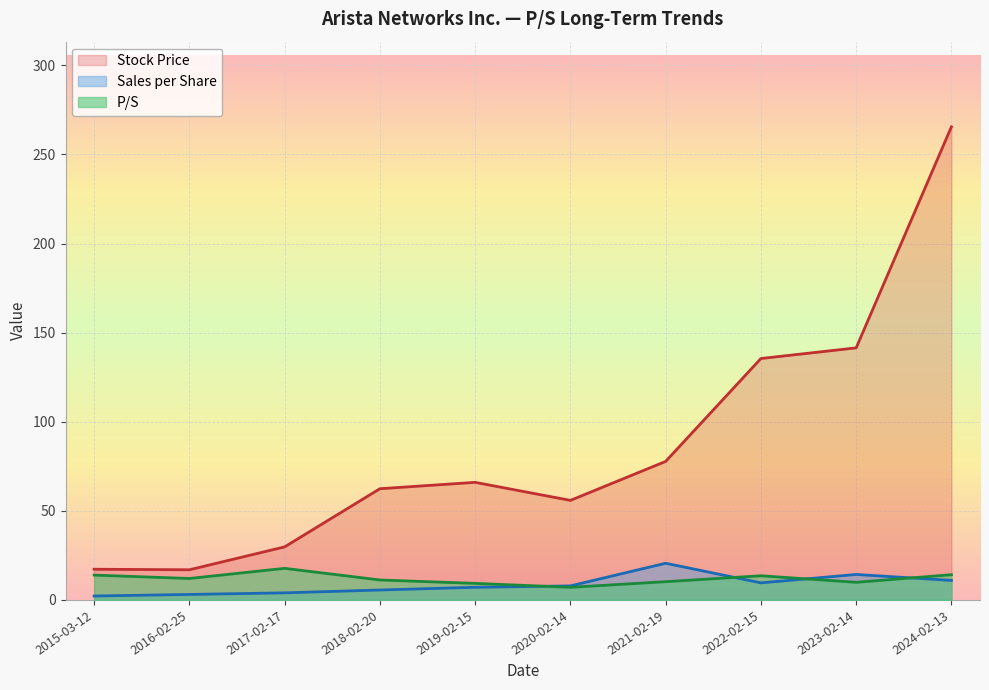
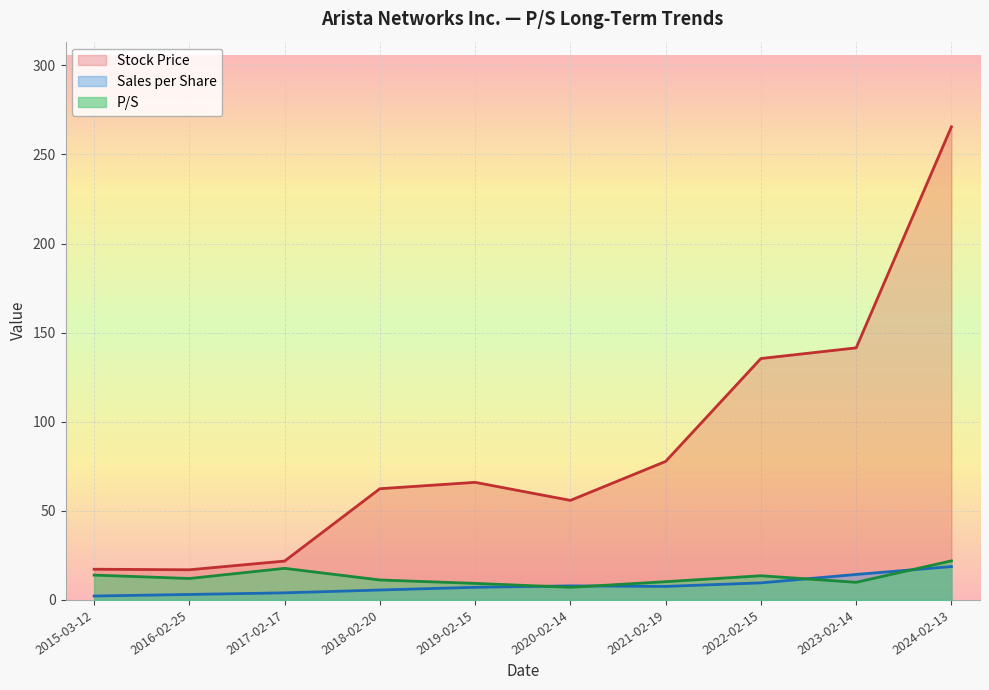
Stock Price, 2017-02-17: 30 -> 22
Sales per Share, 2021-02-19: 21 -> 8
Sales per Share, 2024-02-13: 11 -> 19
P/S, 2024-02-13: 14 -> 22
